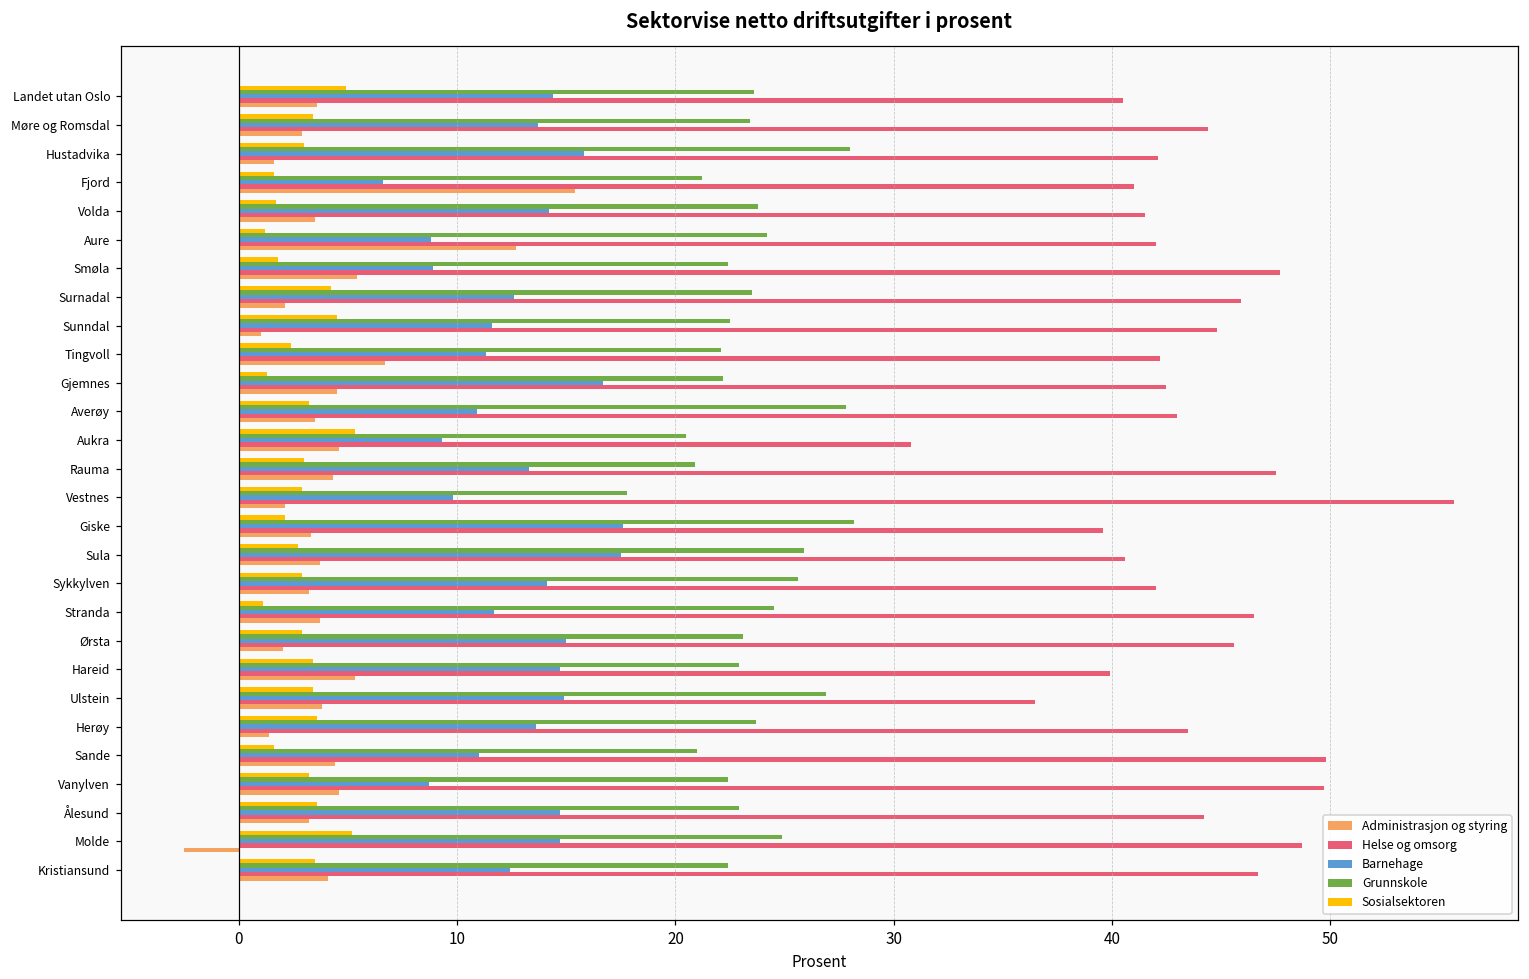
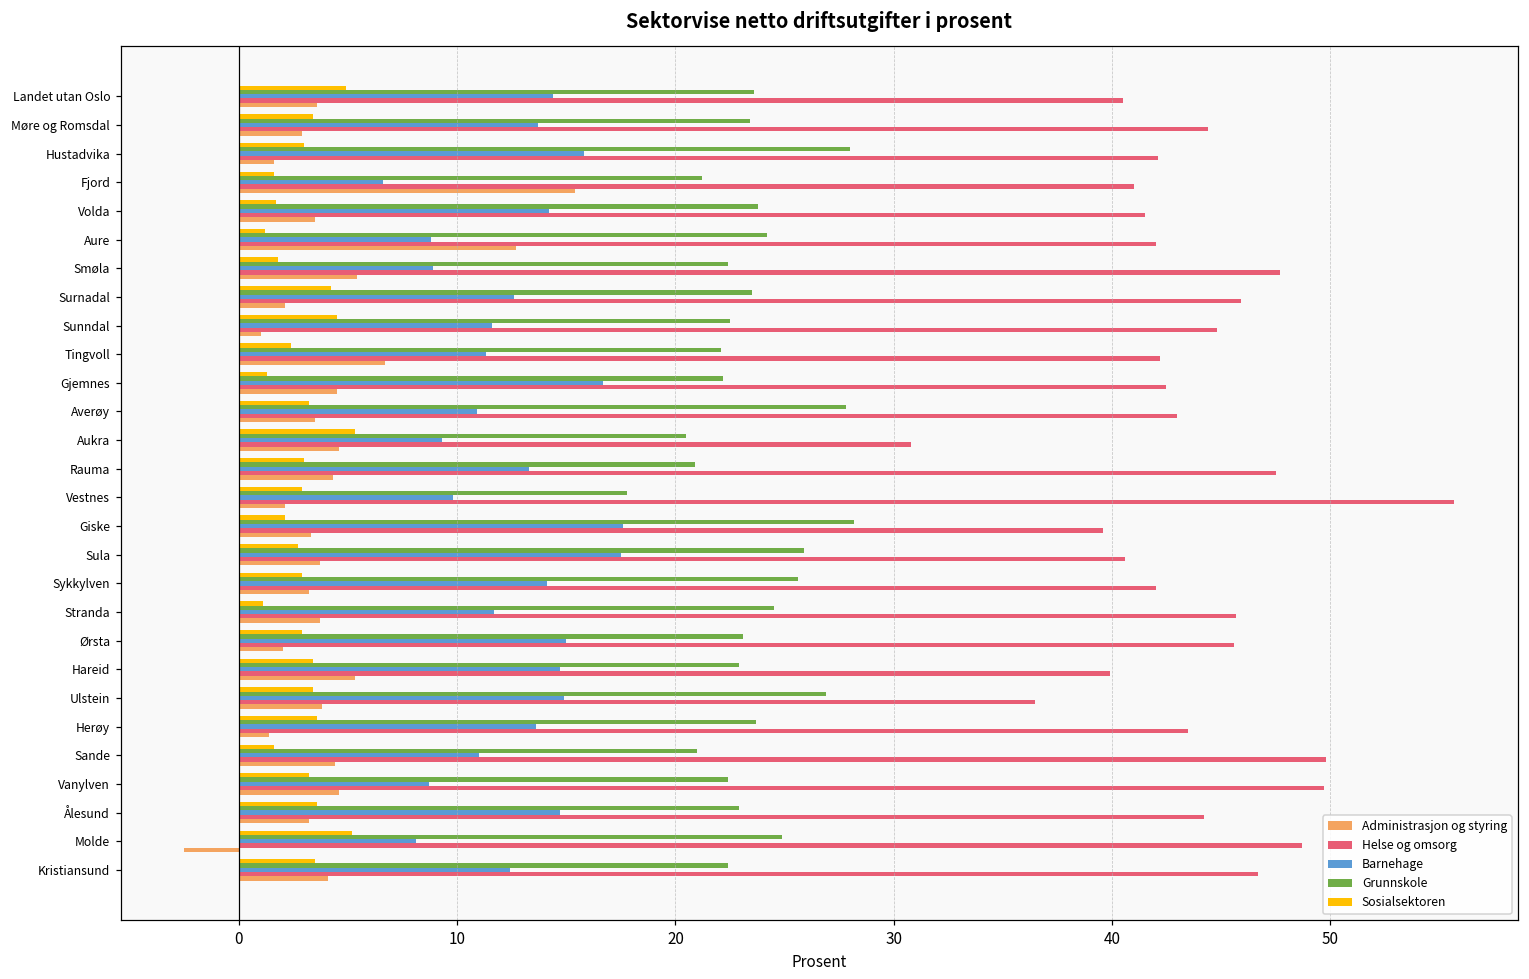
Helse og omsorg, Stranda: 46.5 -> 45.7
Barnehage, Molde: 14.7 -> 8.1
